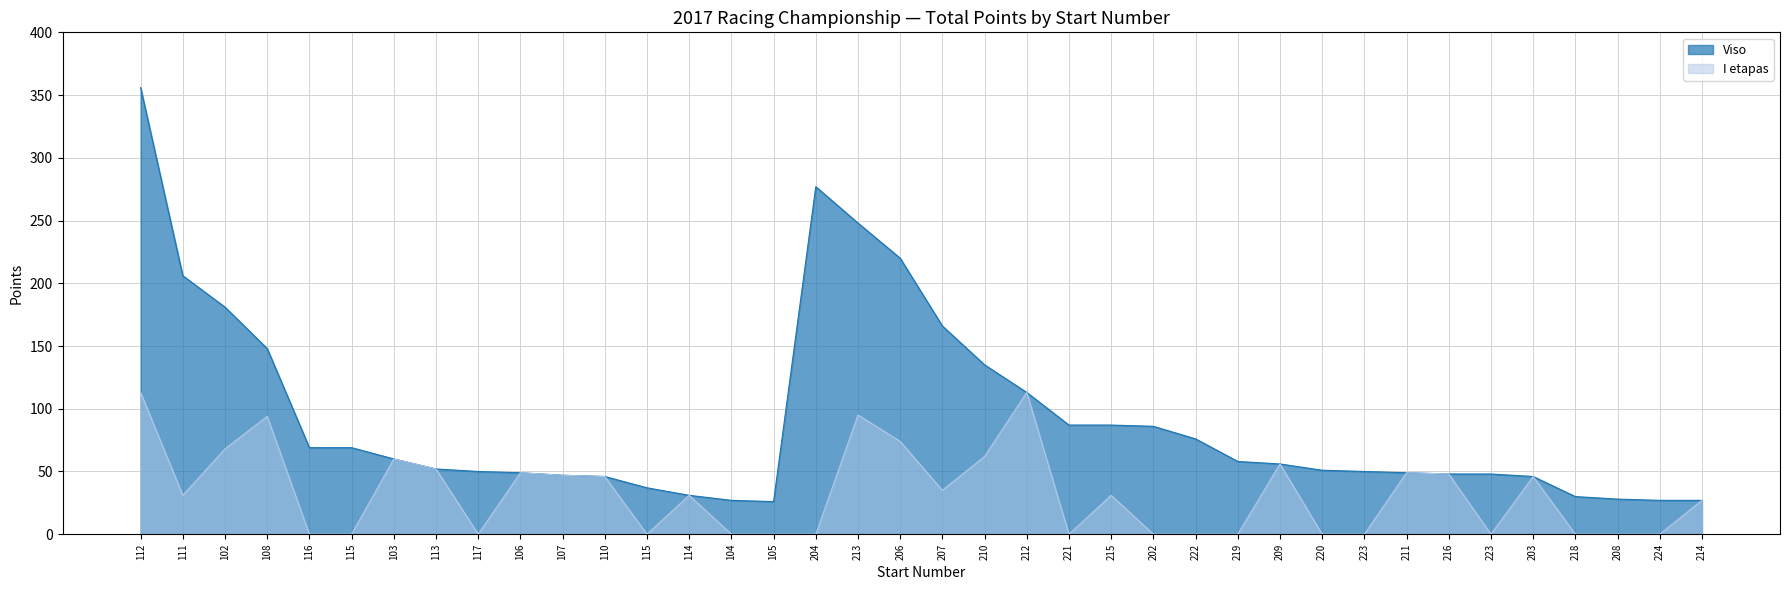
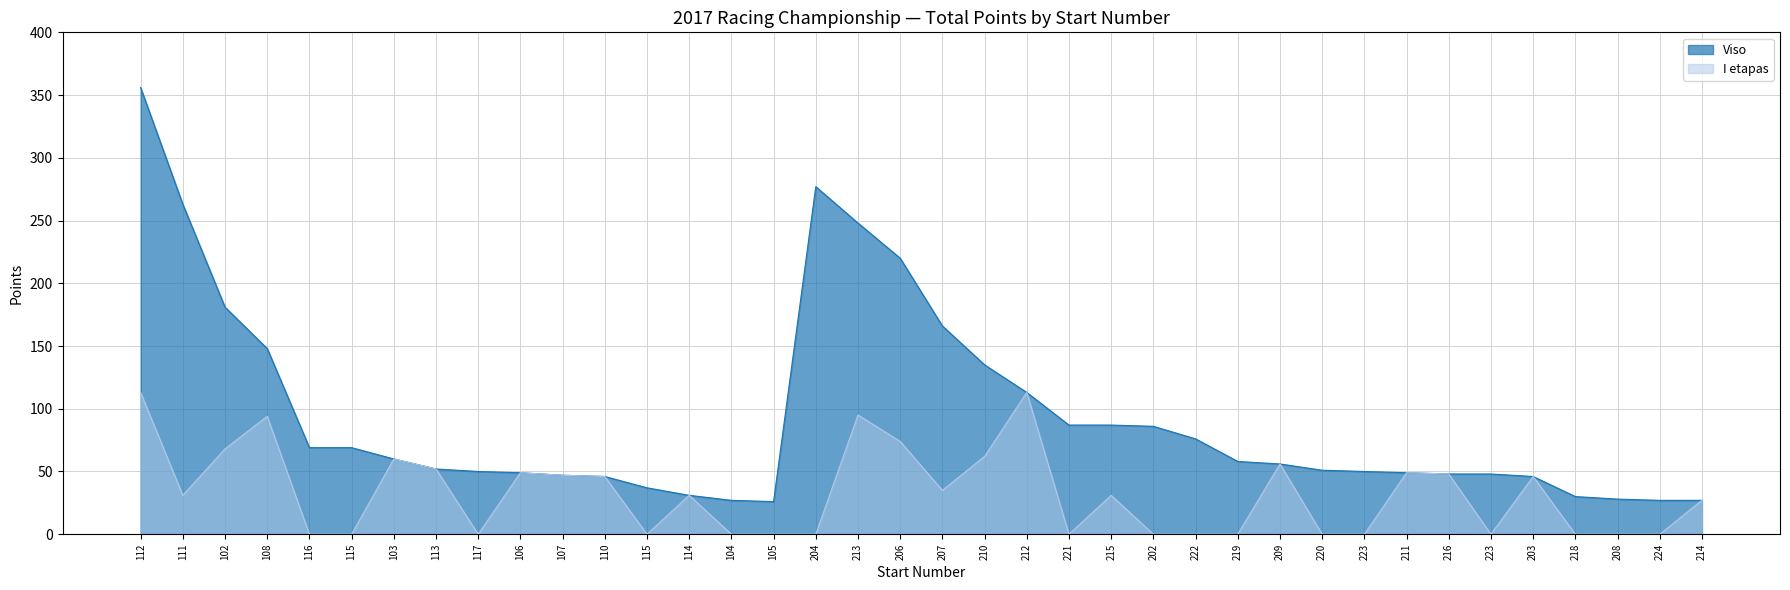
Viso, 111: 206 -> 263
